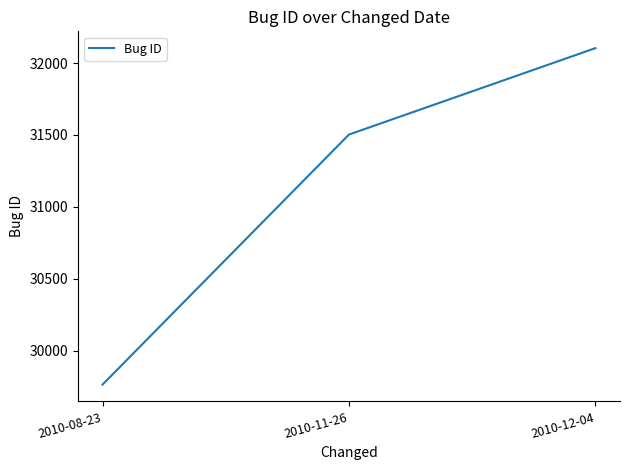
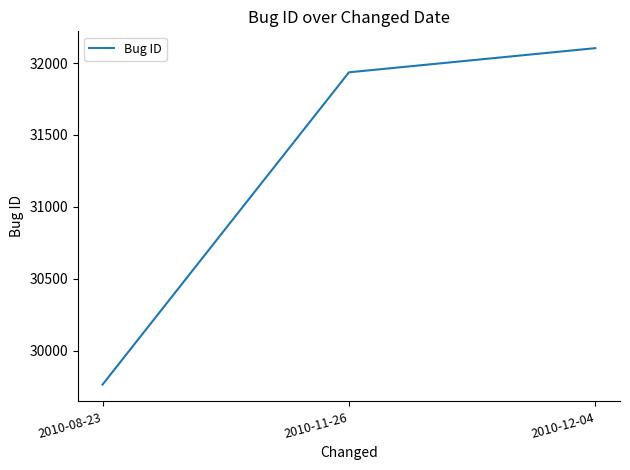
2010-11-26: 31500 -> 31940
